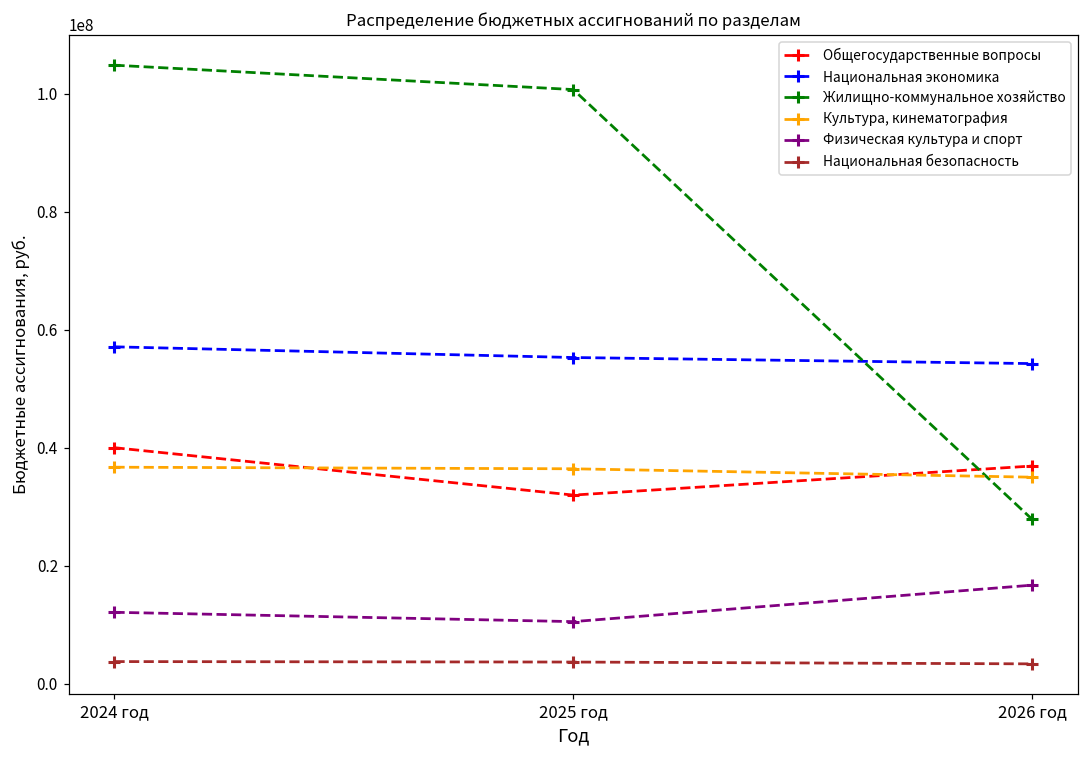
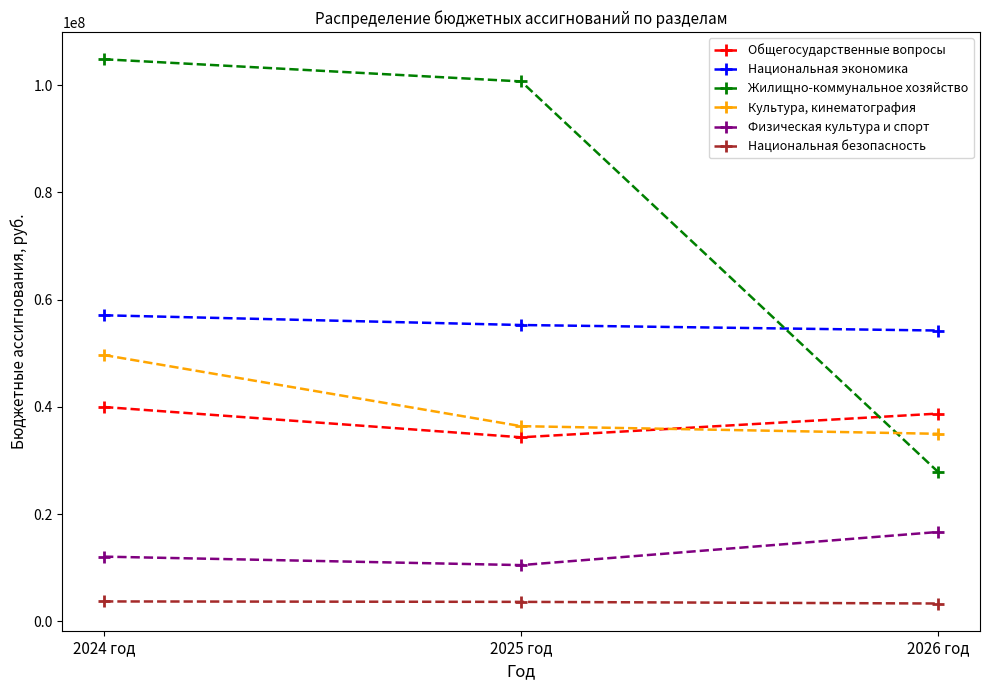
Культура, кинематография, 2024 год: 37000000 -> 50000000
Общегосударственные вопросы, 2025 год: 32000000 -> 34000000
Общегосударственные вопросы, 2026 год: 37000000 -> 39000000
